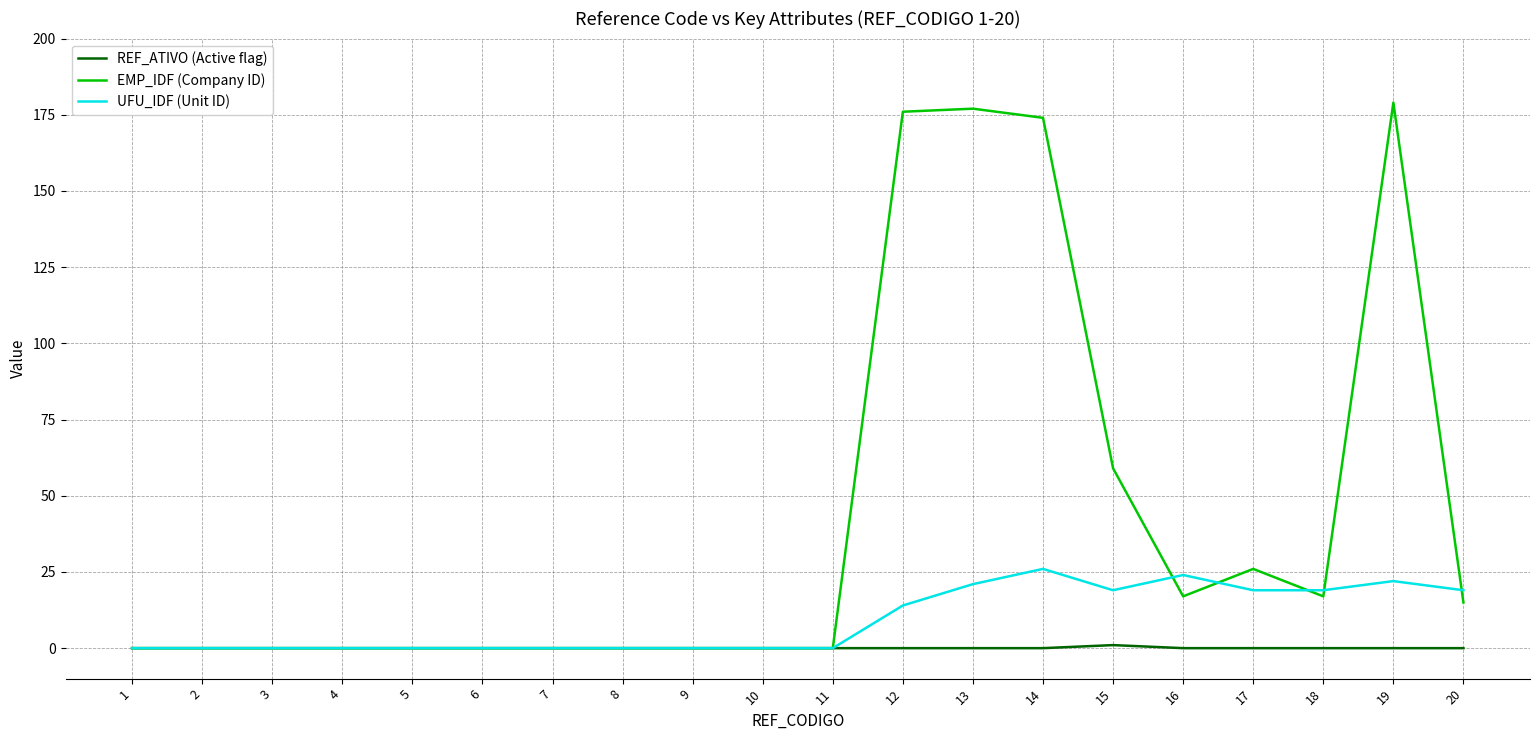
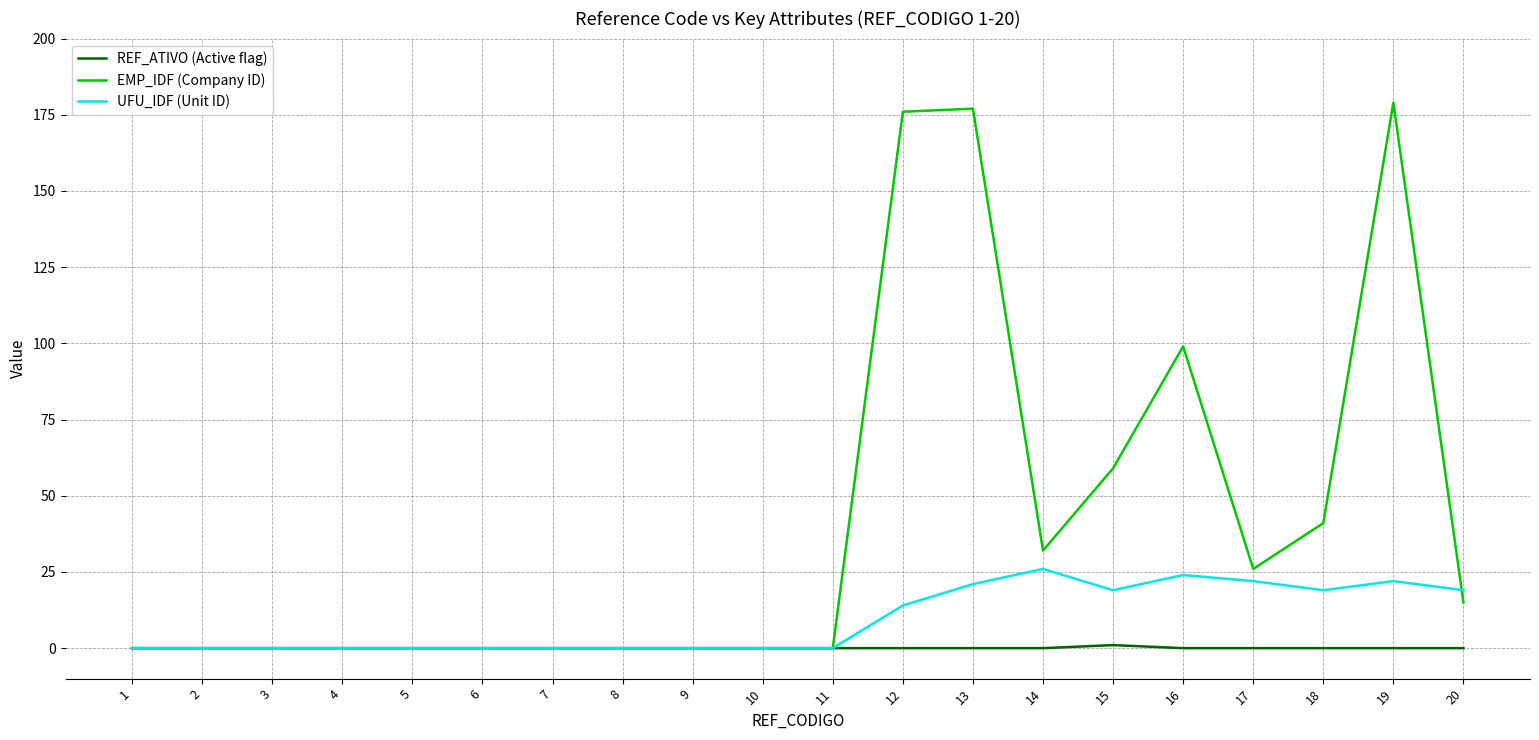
EMP_IDF (Company ID), 14: 174 -> 32
EMP_IDF (Company ID), 16: 17 -> 99
UFU_IDF (Unit ID), 17: 19 -> 22
EMP_IDF (Company ID), 18: 17 -> 41
